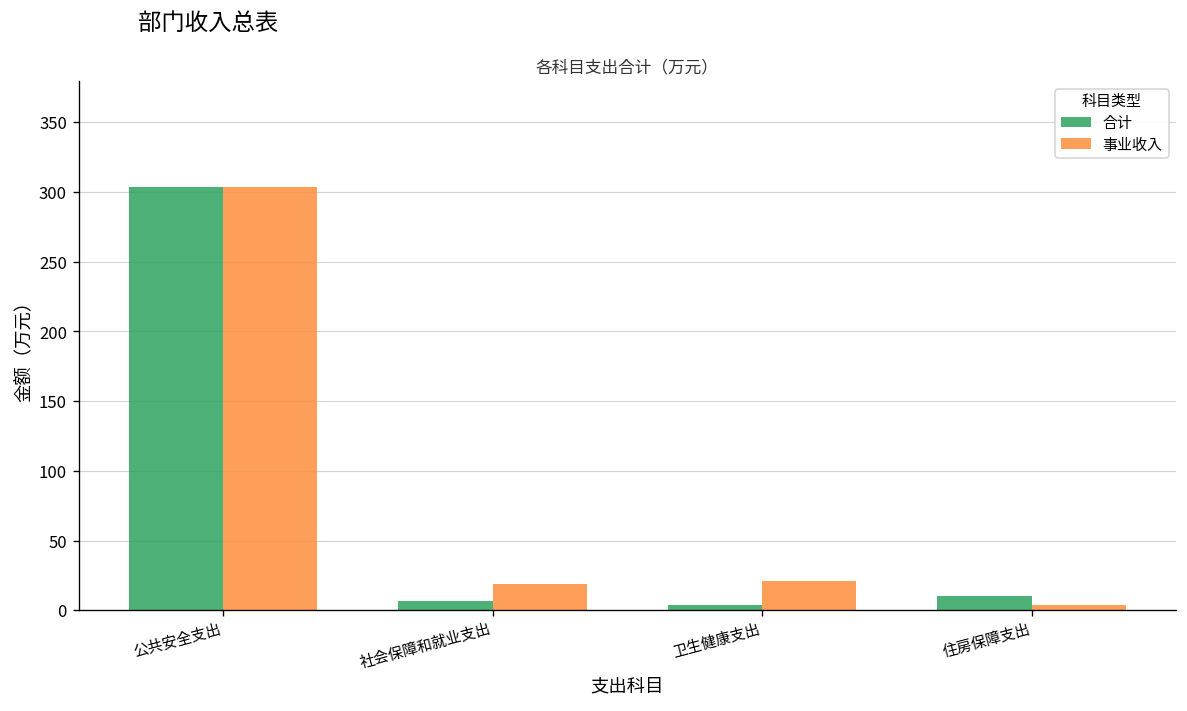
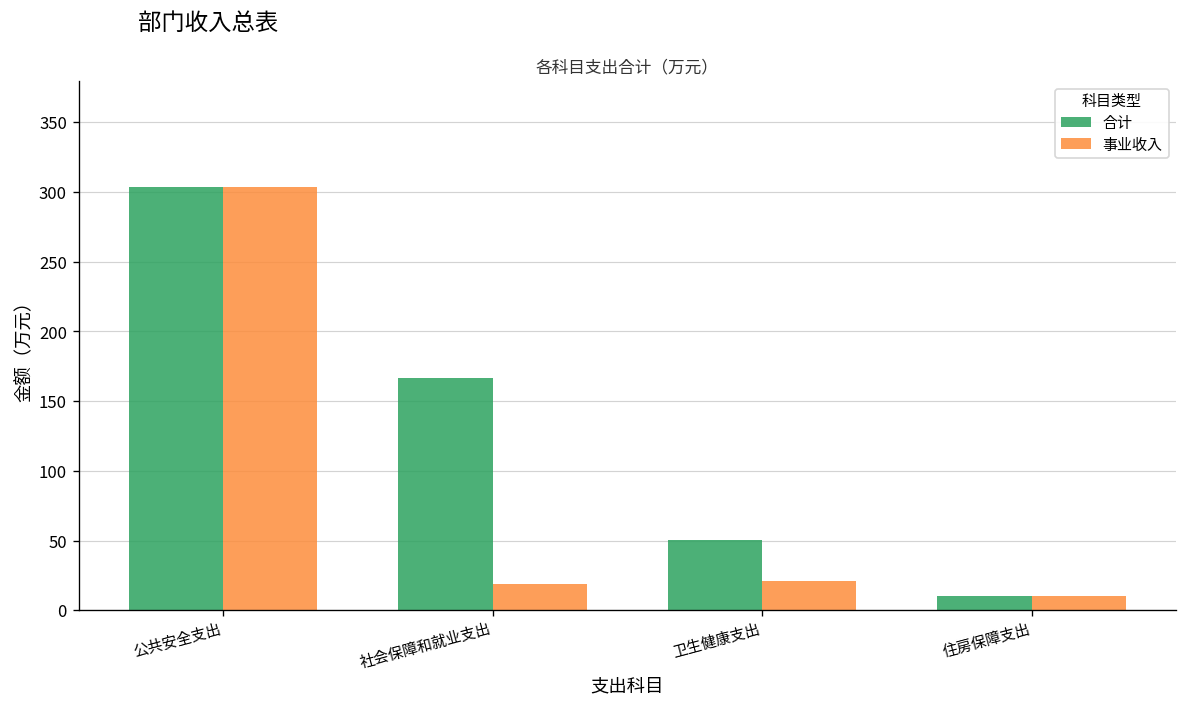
合计, 社会保障和就业支出: 7 -> 167
合计, 卫生健康支出: 4 -> 51
事业收入, 住房保障支出: 3 -> 10
